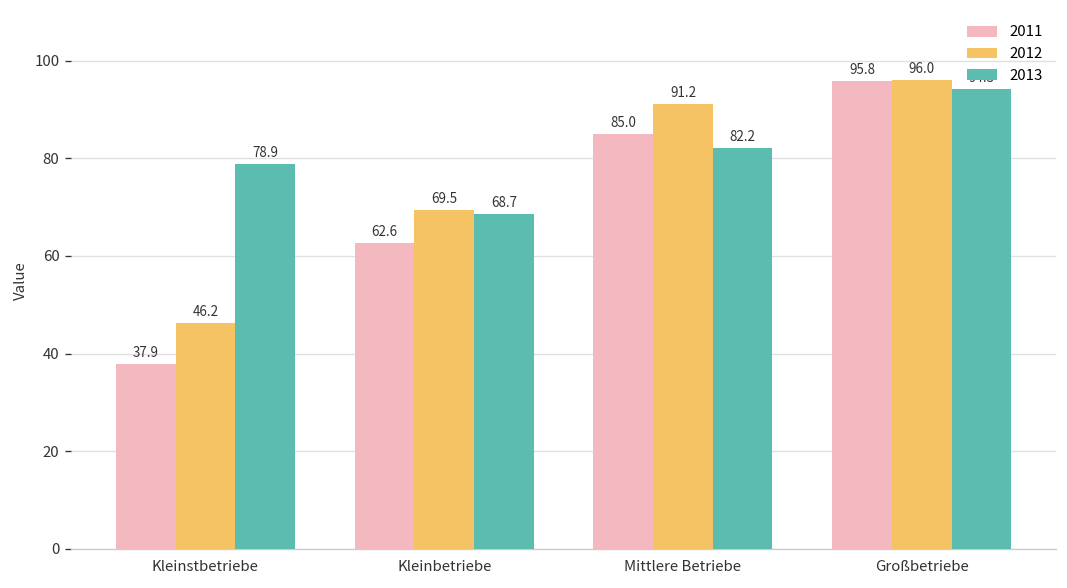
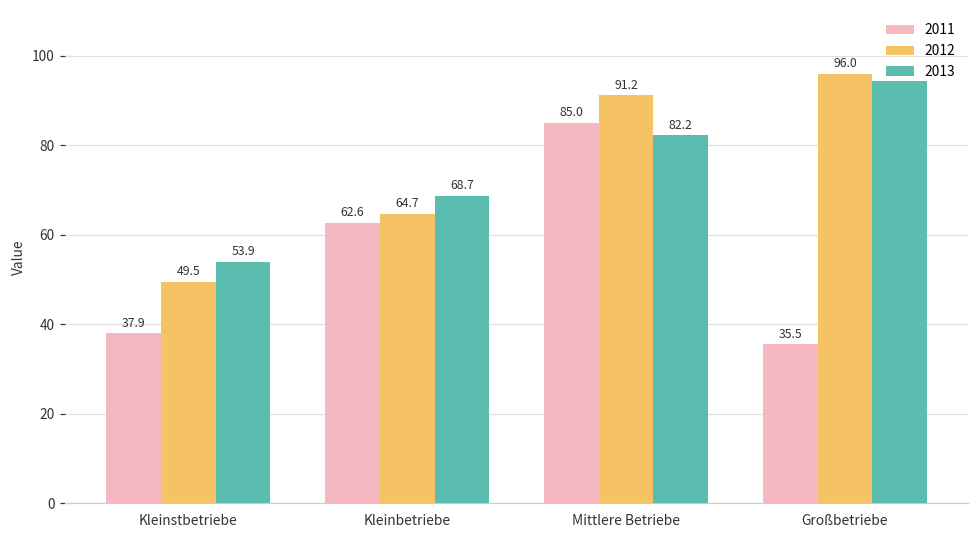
2012, Kleinstbetriebe: 46.2 -> 49.5
2013, Kleinstbetriebe: 78.9 -> 53.9
2012, Kleinbetriebe: 69.5 -> 64.7
2011, Großbetriebe: 95.8 -> 35.5
